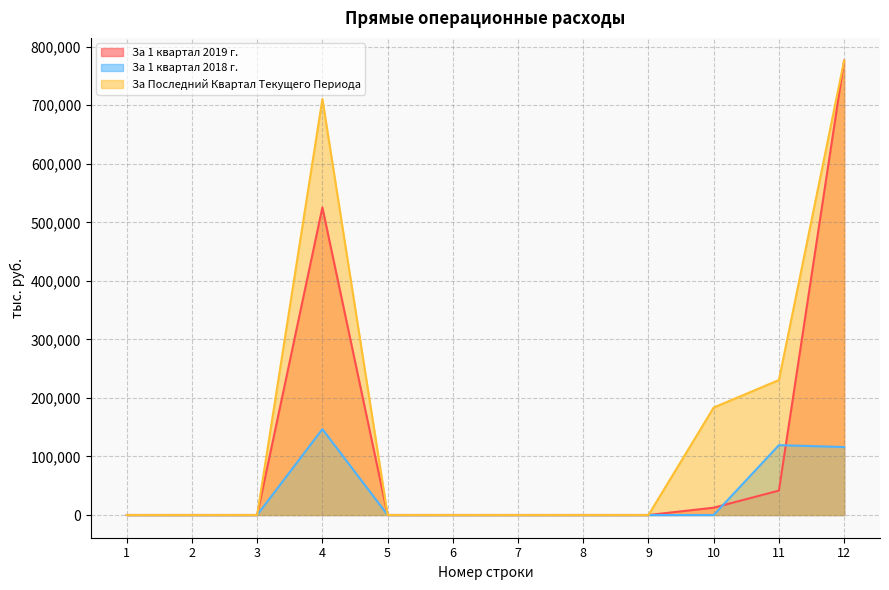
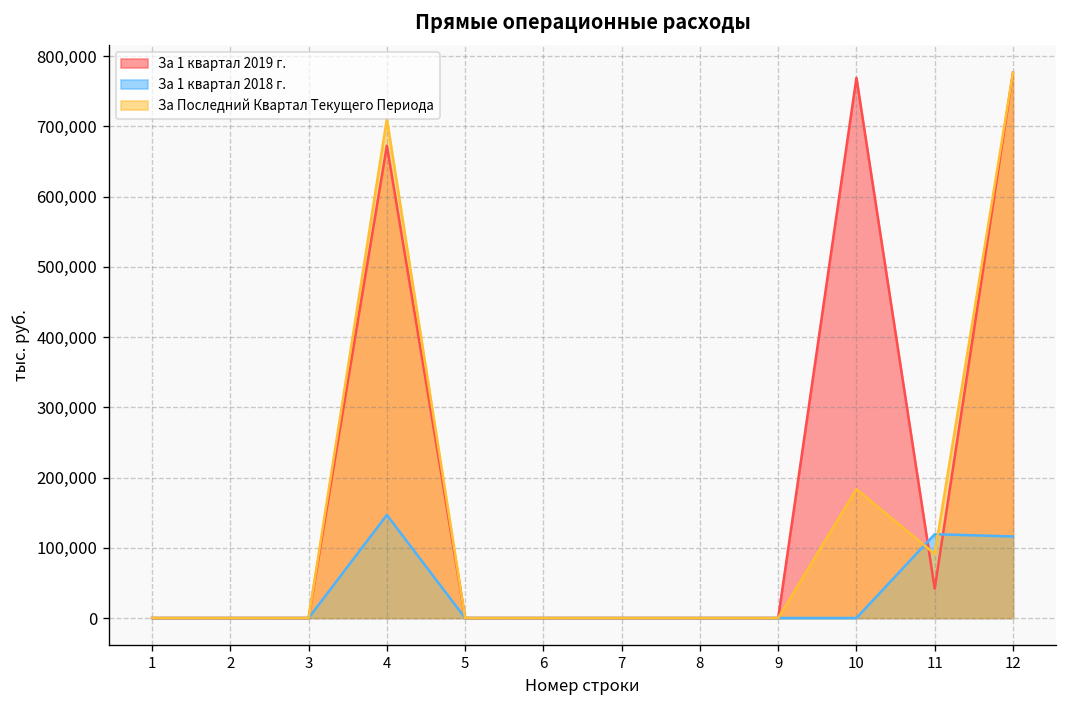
За 1 квартал 2019 г., 4: 530,000 -> 670,000
За 1 квартал 2019 г., 10: 10,000 -> 770,000
За Последний Квартал Текущего Периода, 11: 230,000 -> 90,000
